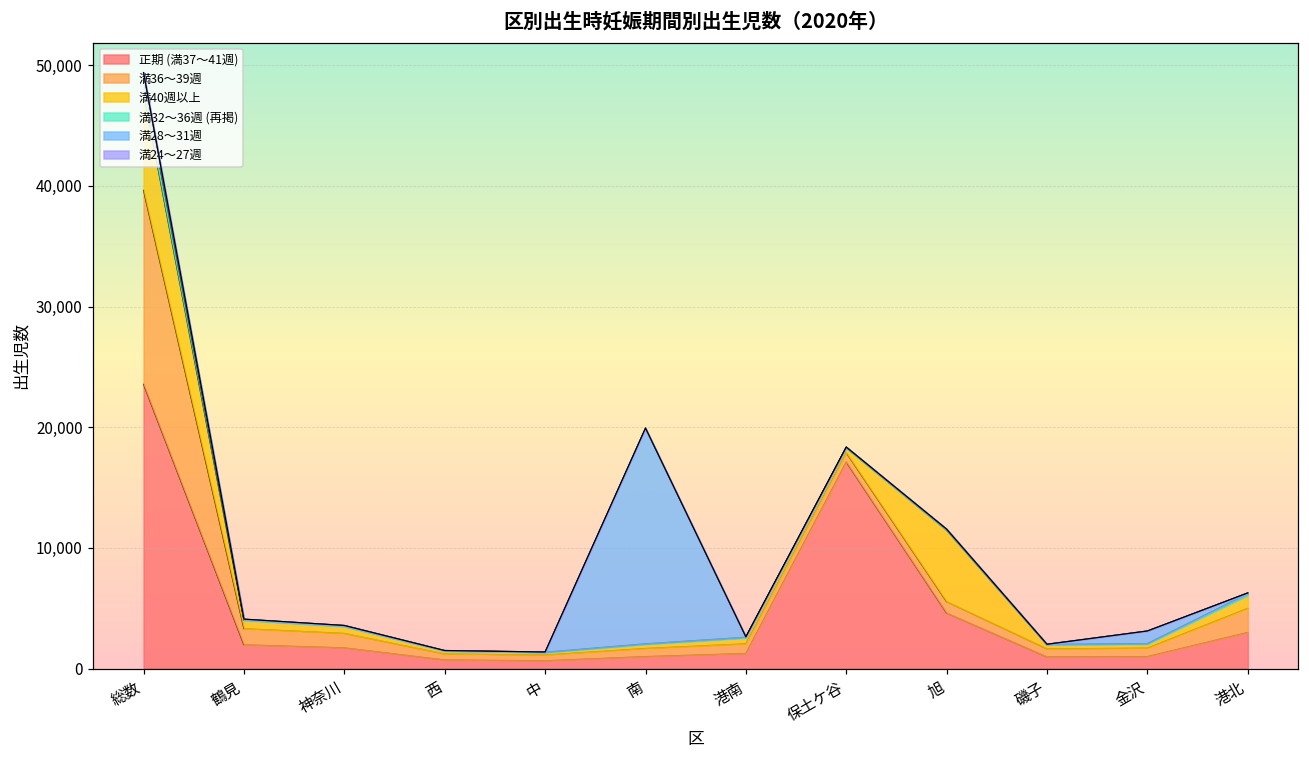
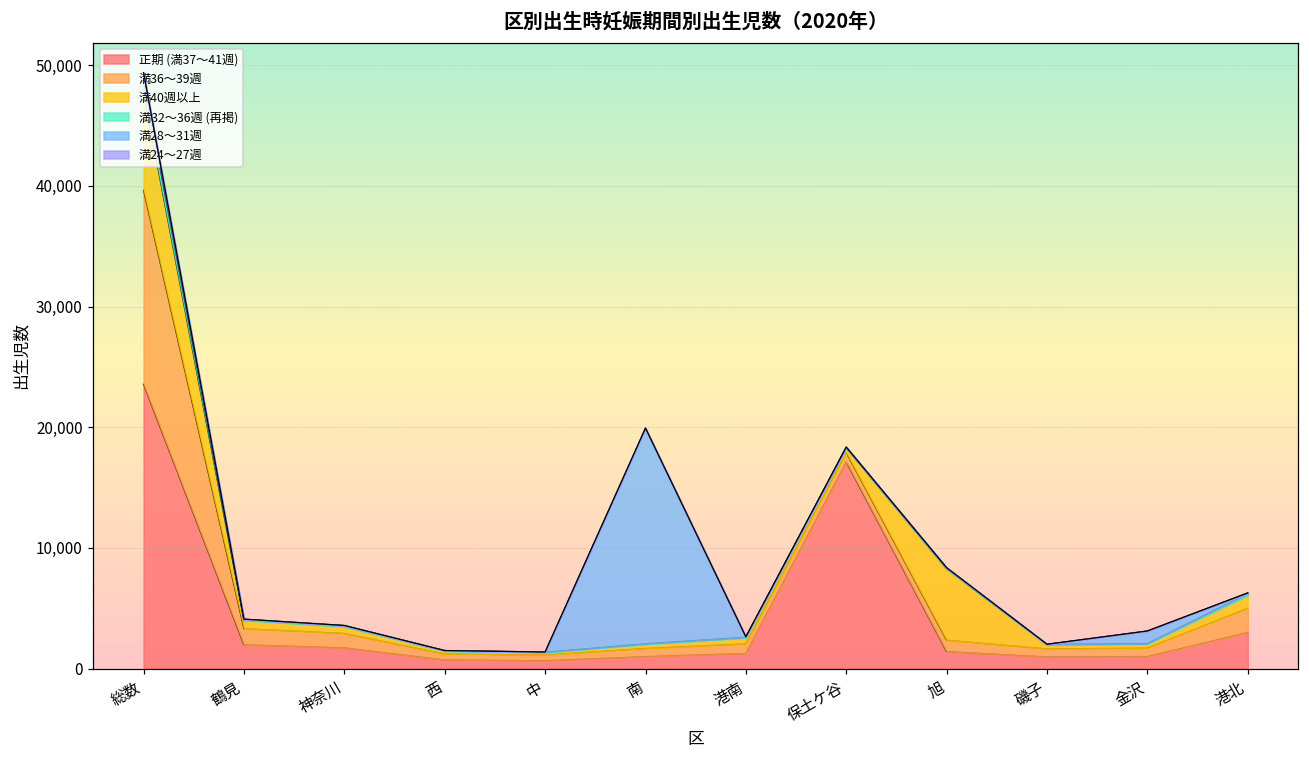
正期 (満37～41週), 旭: 4,600 -> 1,400
